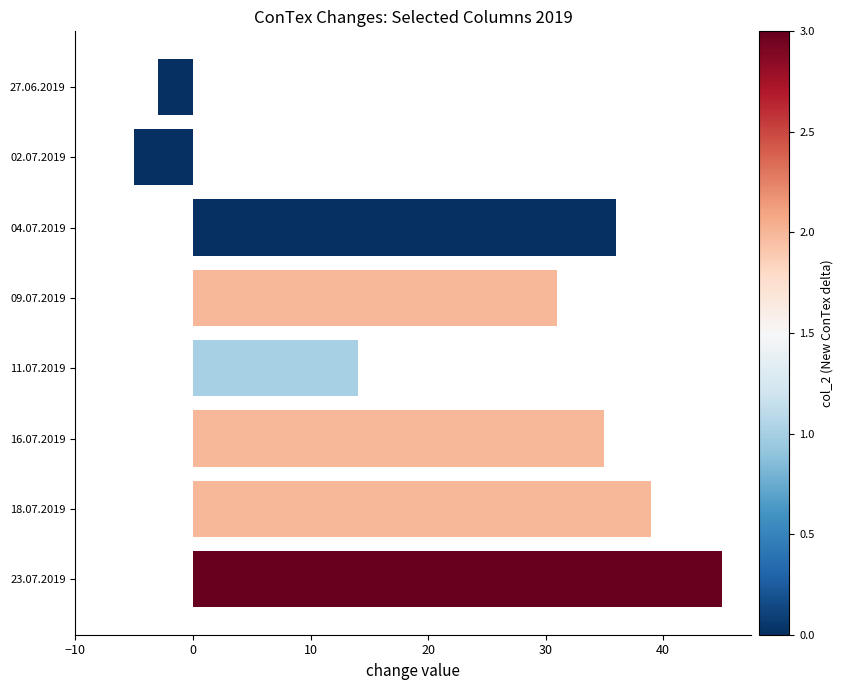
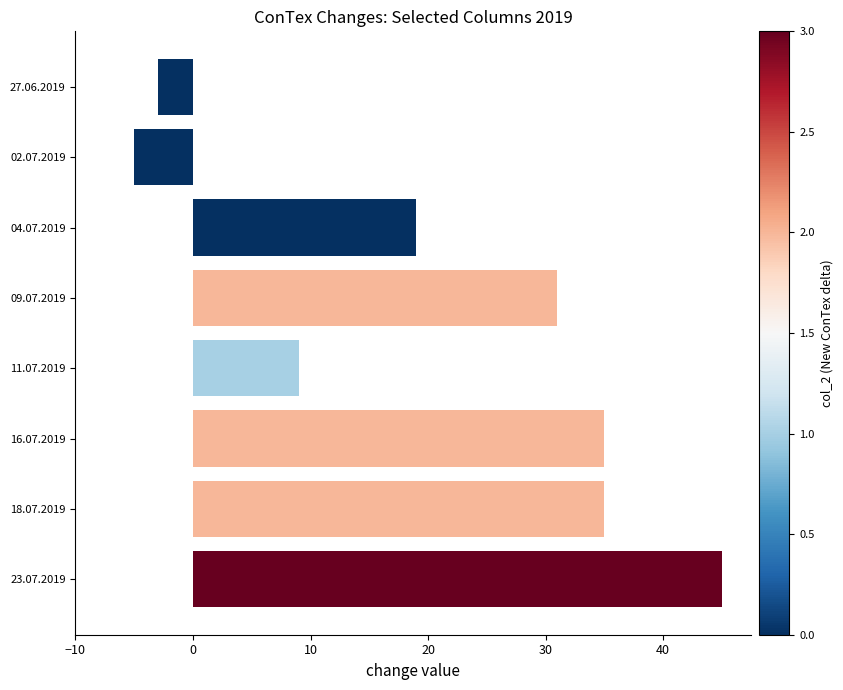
04.07.2019: 36 -> 19
11.07.2019: 14 -> 9
18.07.2019: 39 -> 35
